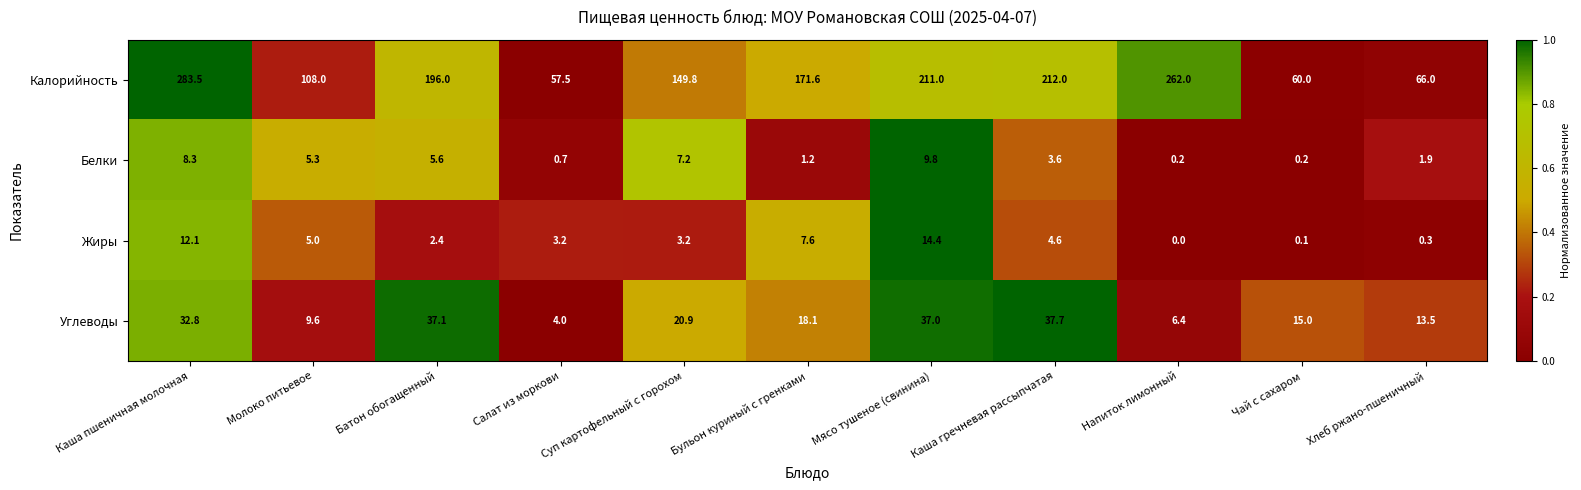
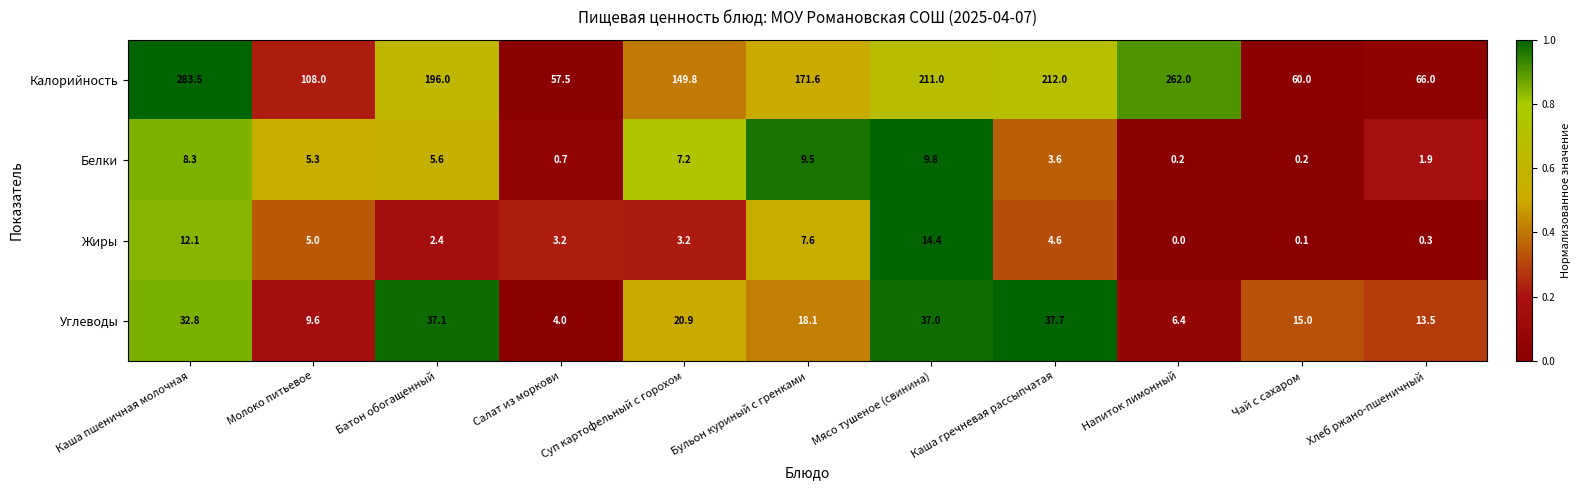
Белки, Бульон куриный с гренками: 1.2 -> 9.5
